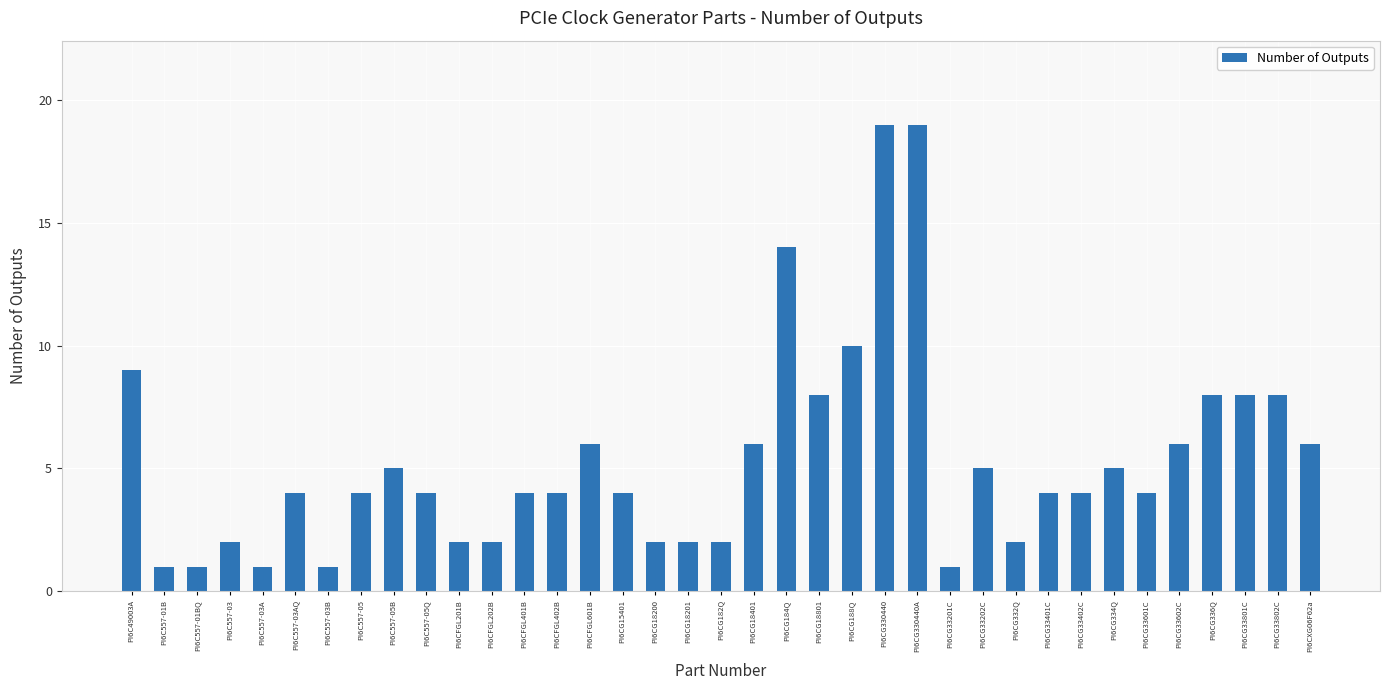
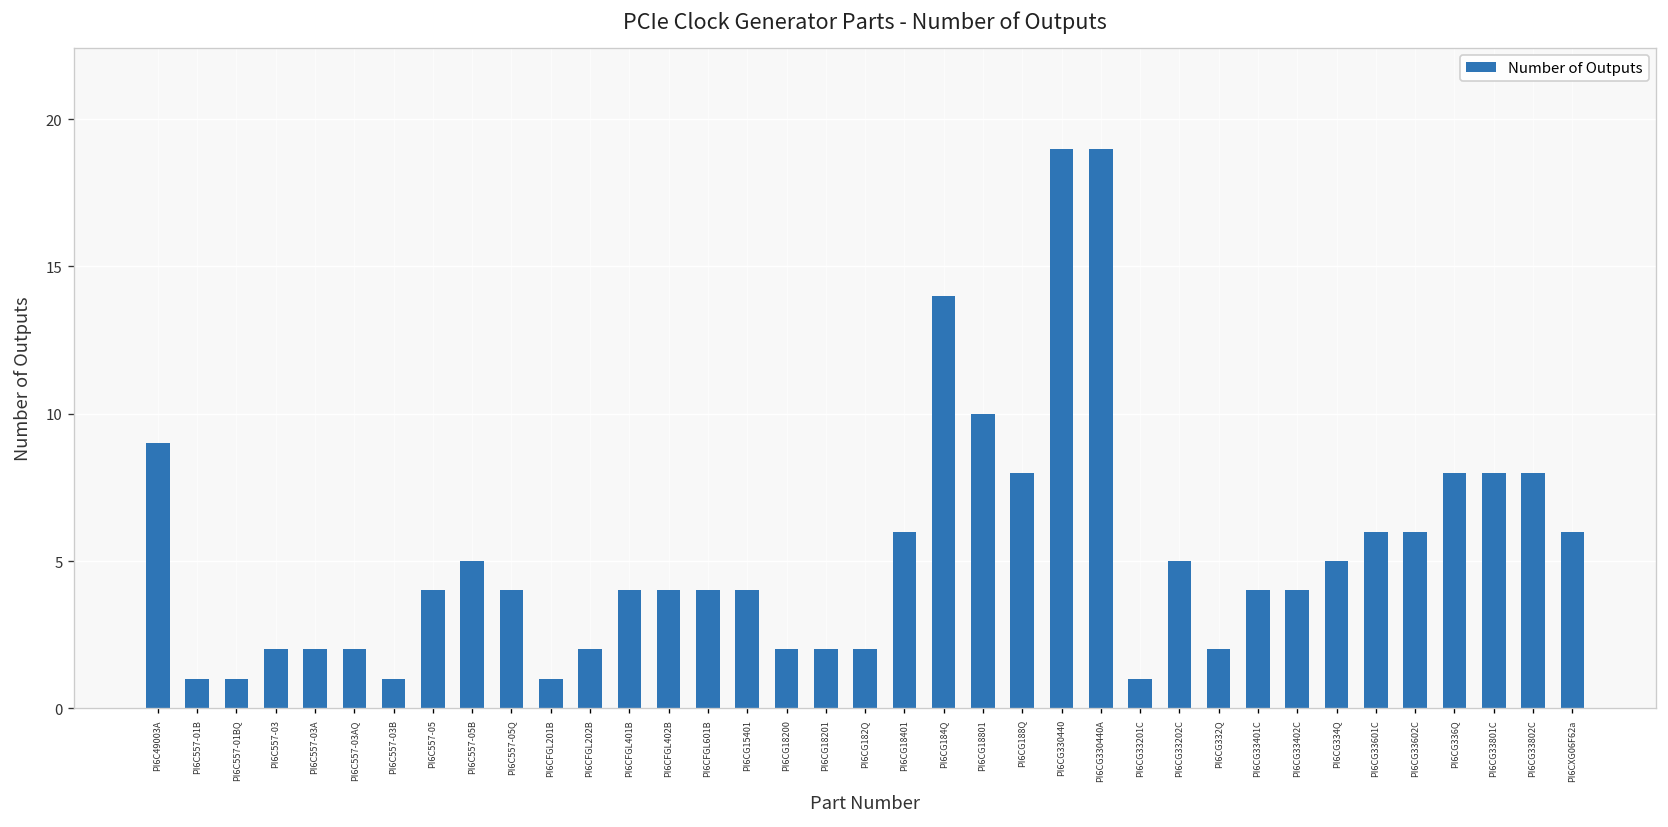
PI6C557-03A: 1 -> 2
PI6C557-03AQ: 4 -> 2
PI6CFGL201B: 2 -> 1
PI6CFGL601B: 6 -> 4
PI6CG18801: 8 -> 10
PI6CG188Q: 10 -> 8
PI6CG33601C: 4 -> 6
